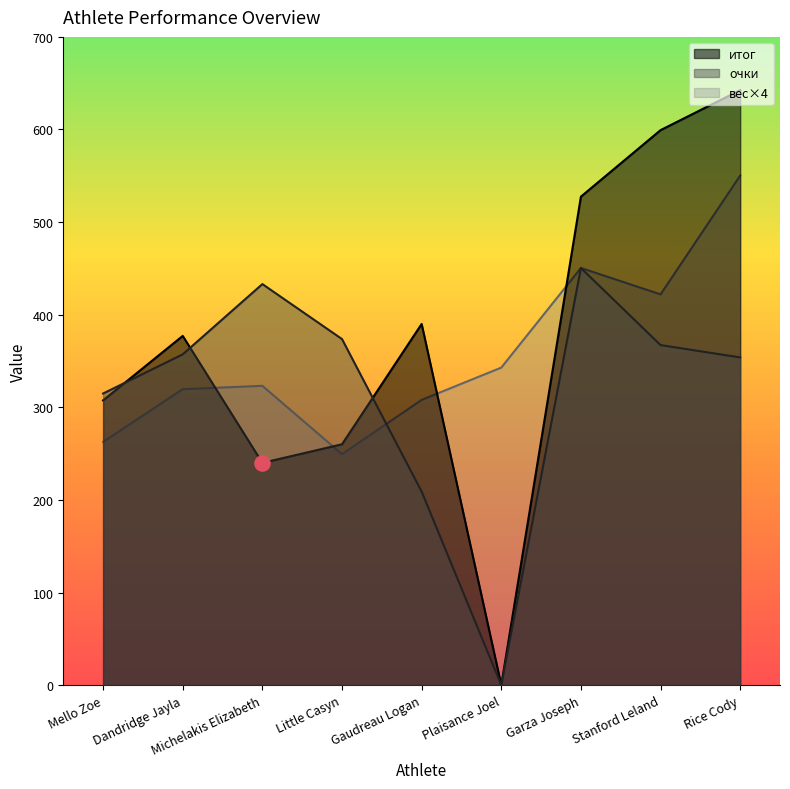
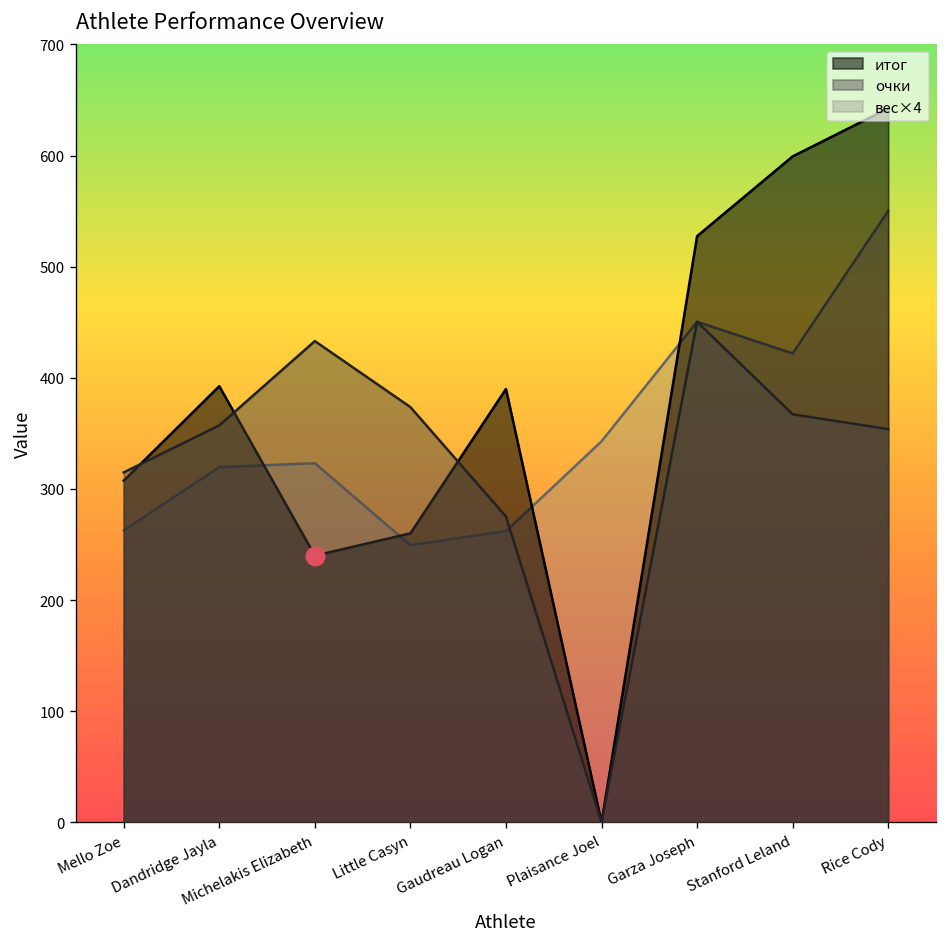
итог, Dandridge Jayla: 380 -> 390
очки, Gaudreau Logan: 210 -> 280
вес×4, Gaudreau Logan: 310 -> 260
